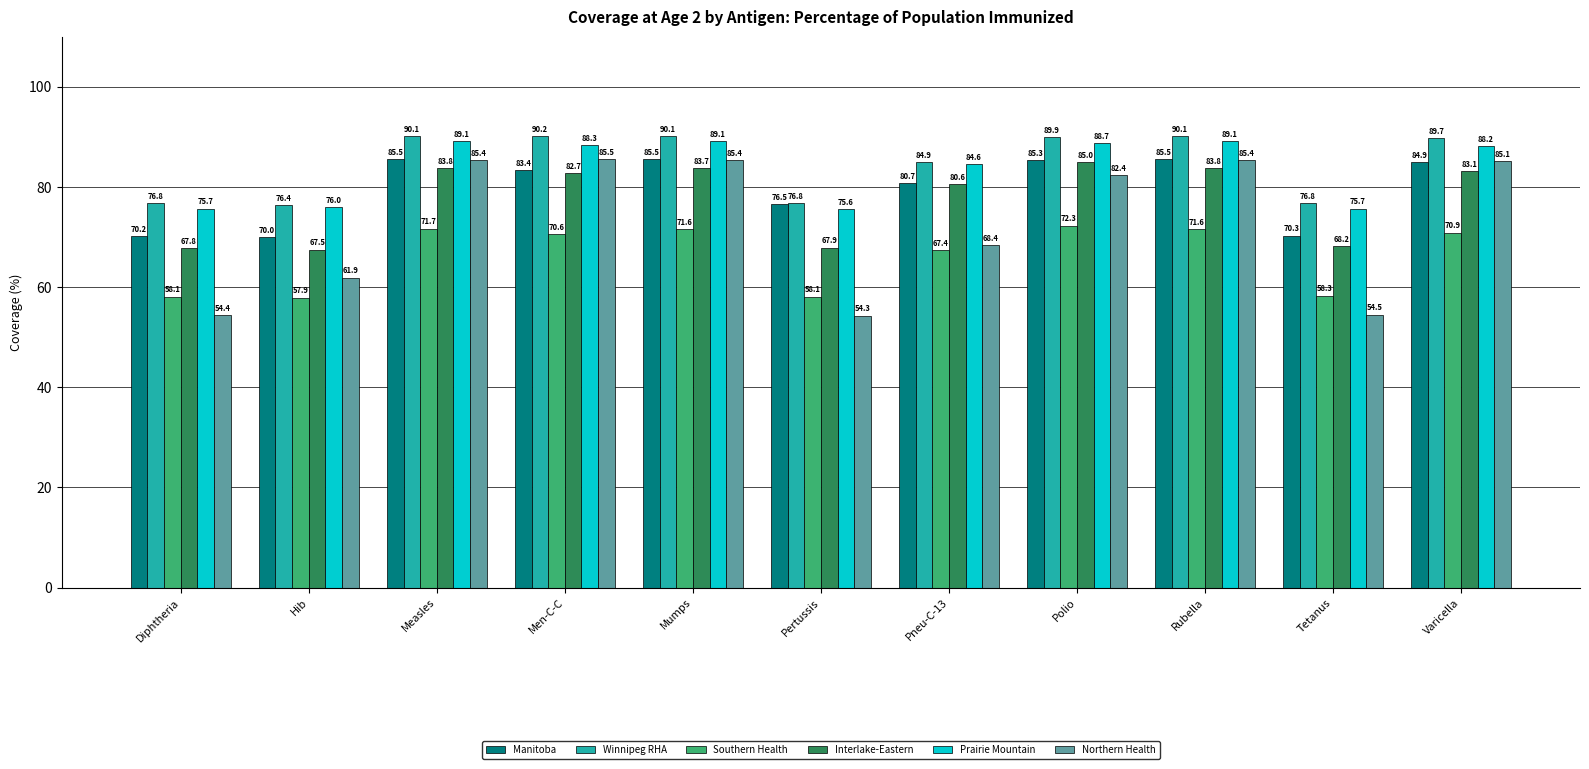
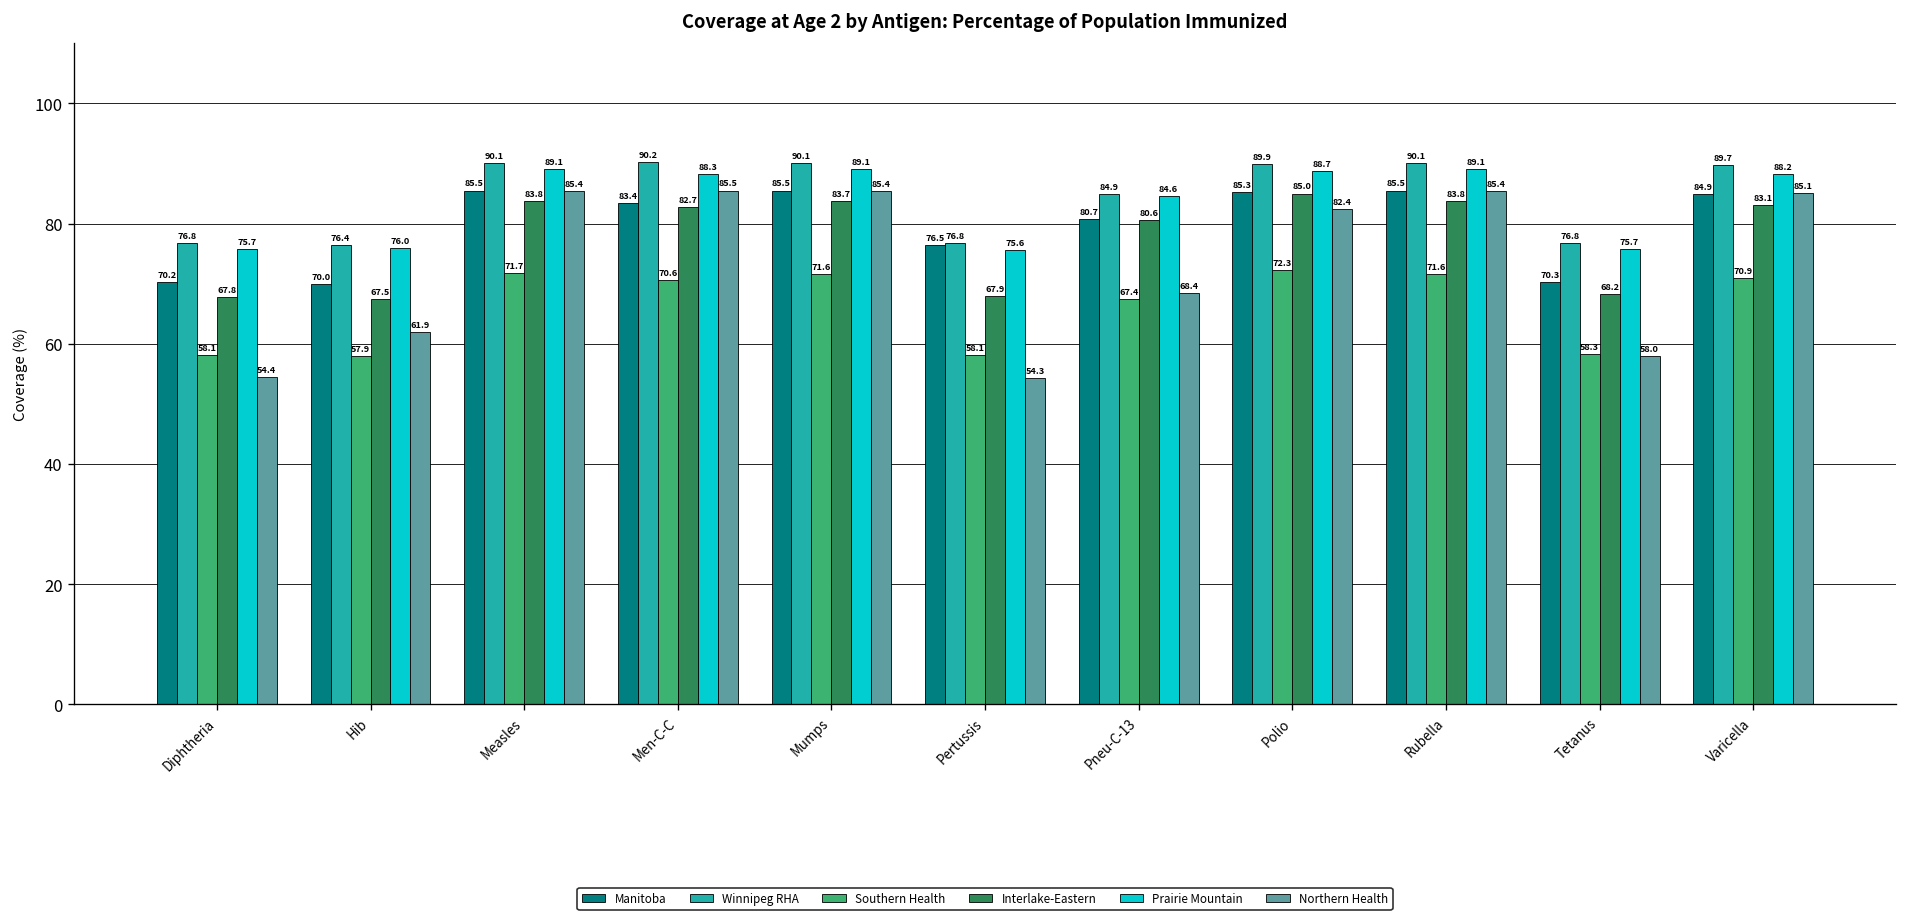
Northern Health, Tetanus: 54.5 -> 58.0
